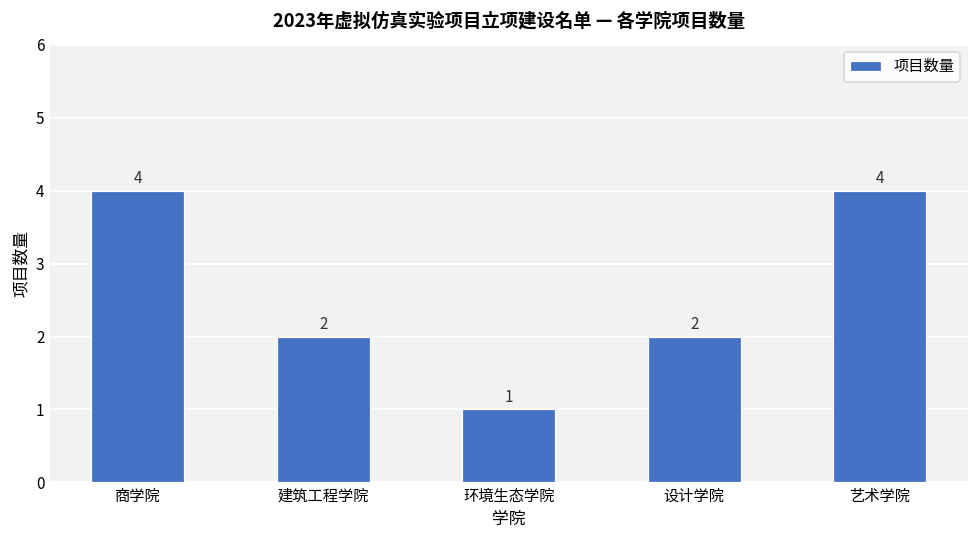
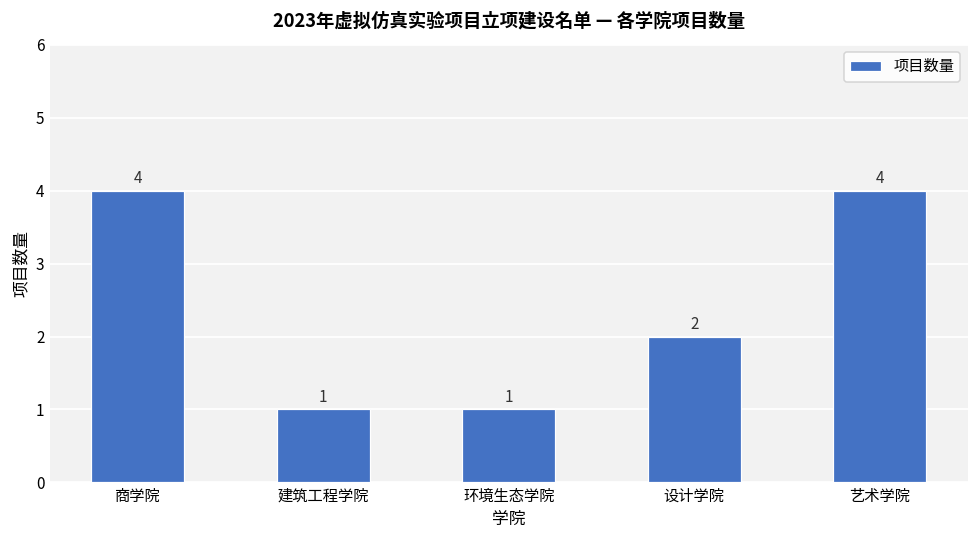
建筑工程学院: 2 -> 1
